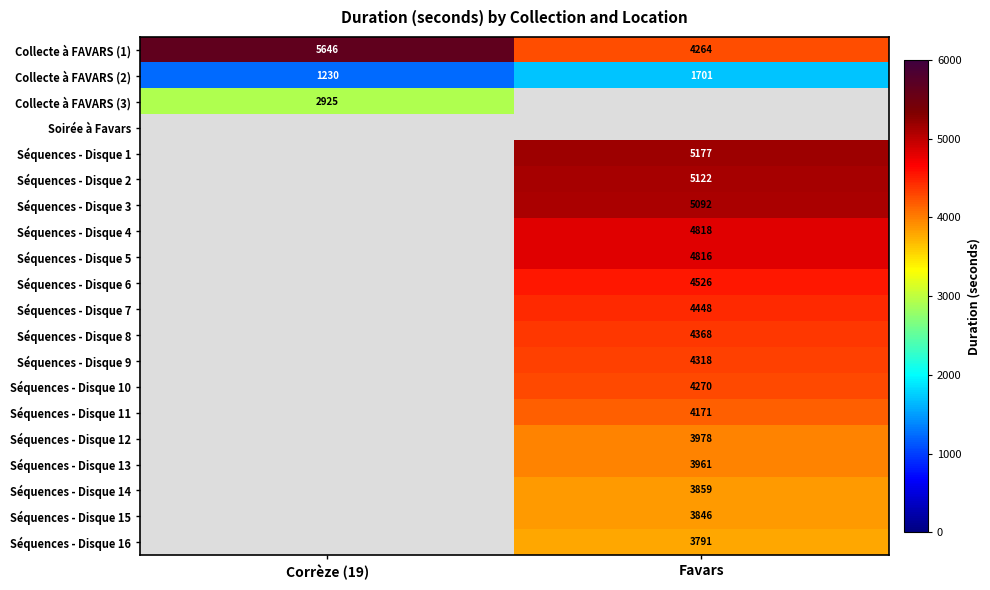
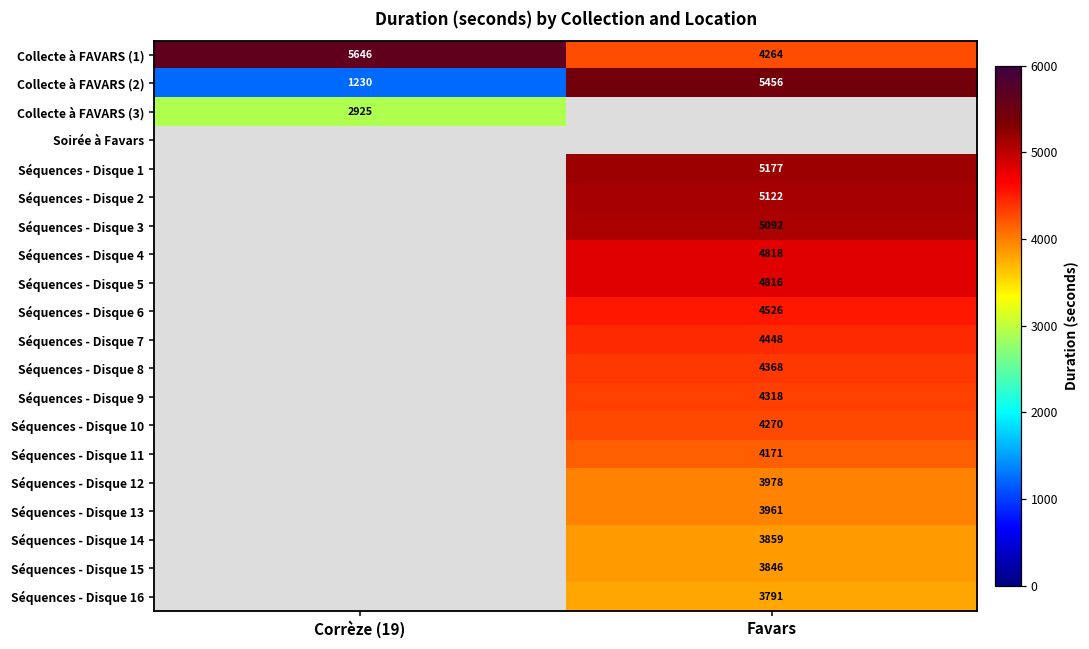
Collecte à FAVARS (2), Favars: 1701 -> 5456
